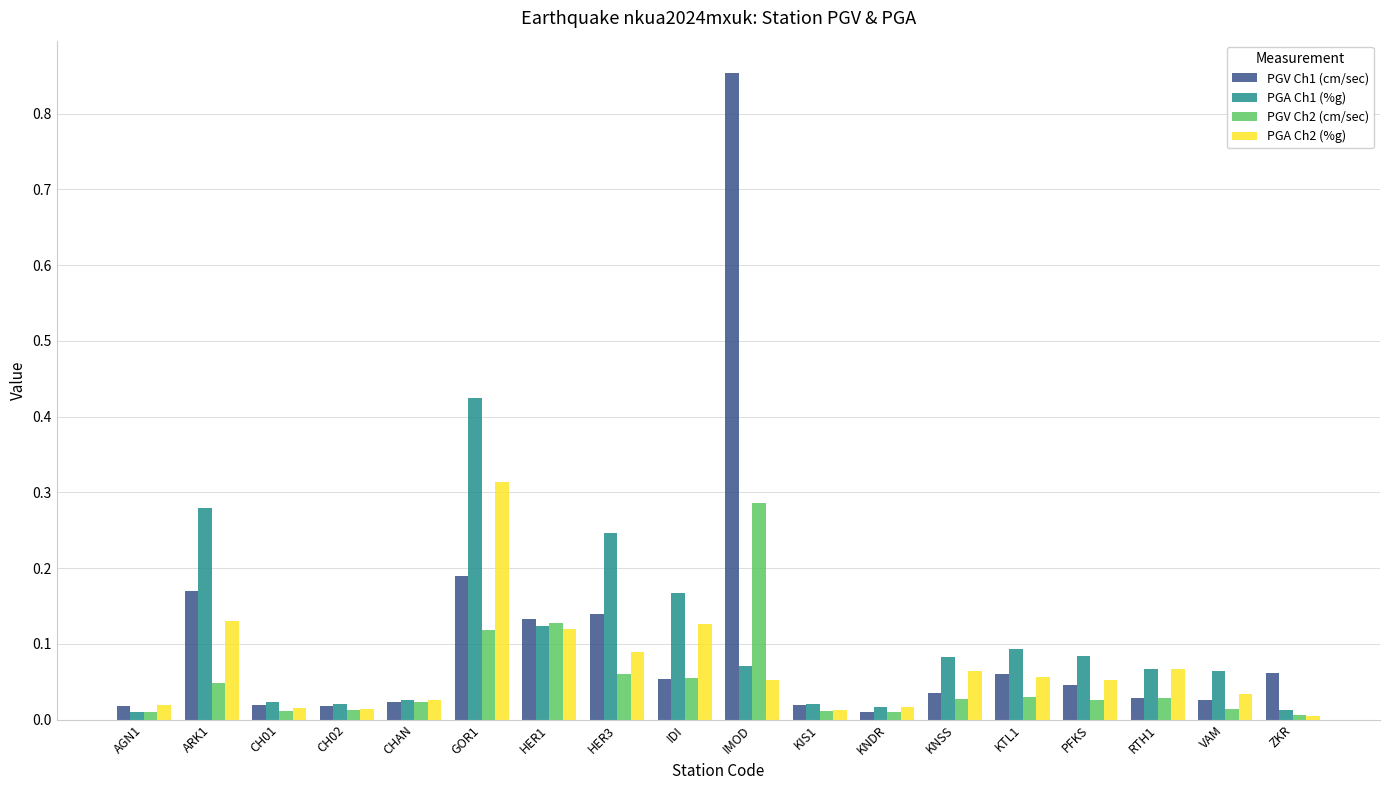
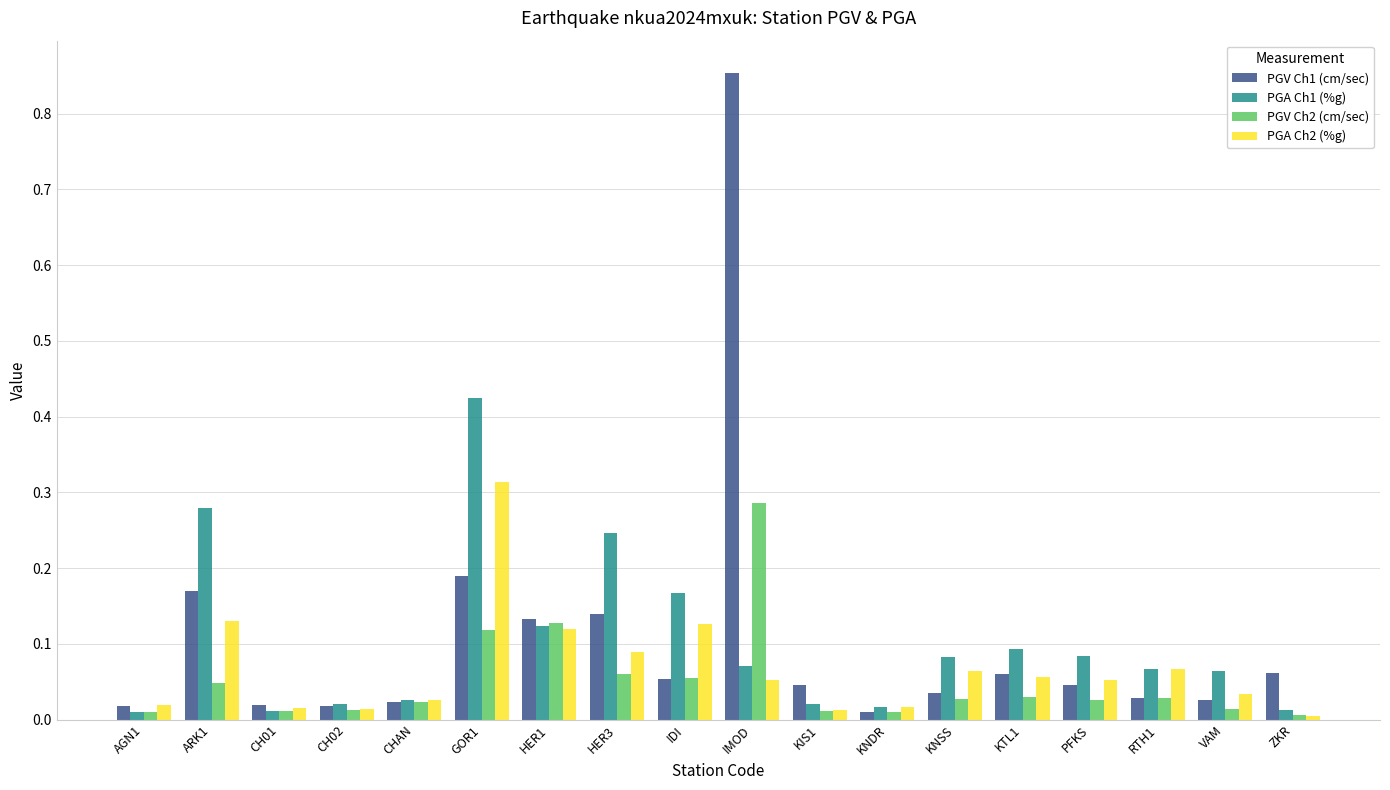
PGA Ch1 (%g), CH01: 0.02 -> 0.01
PGV Ch1 (cm/sec), KIS1: 0.02 -> 0.05
